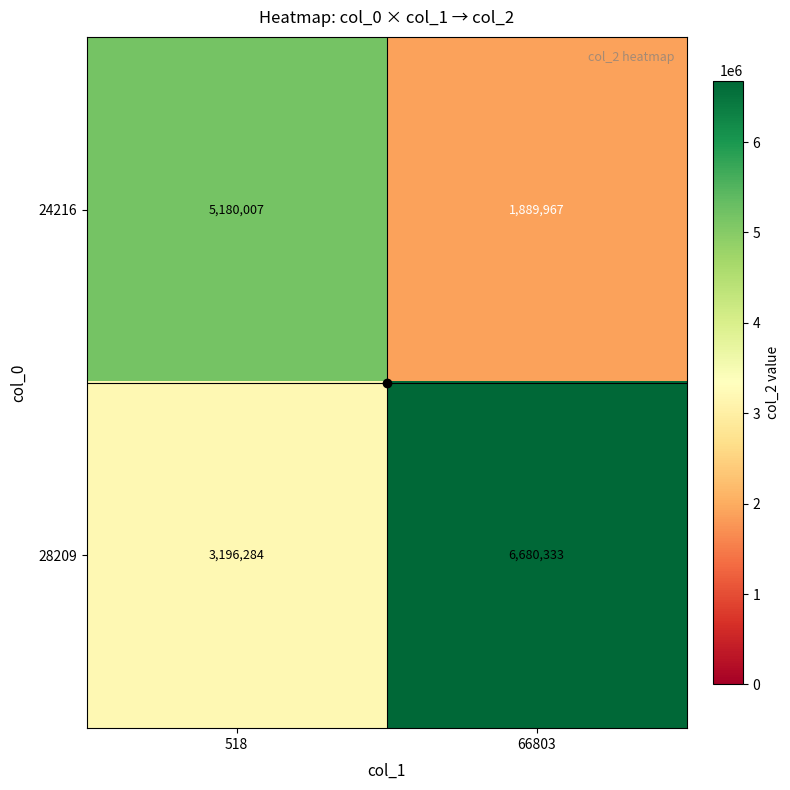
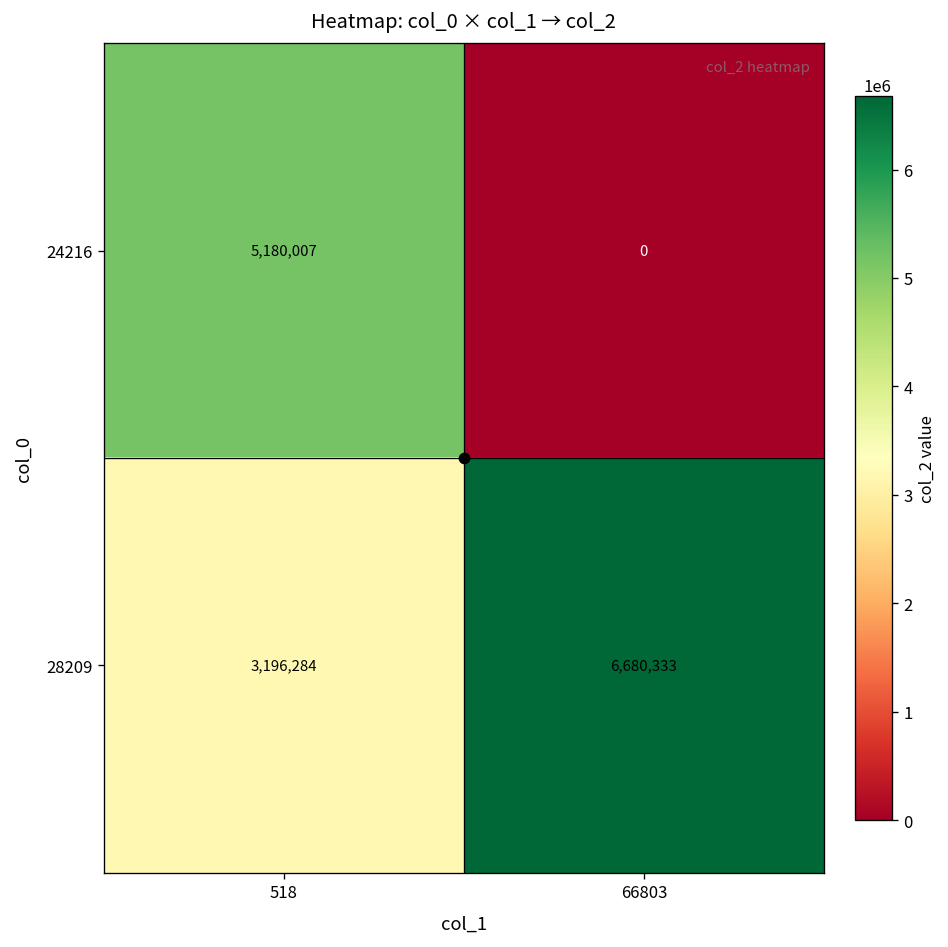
24216, 66803: 1,889,967 -> 0
